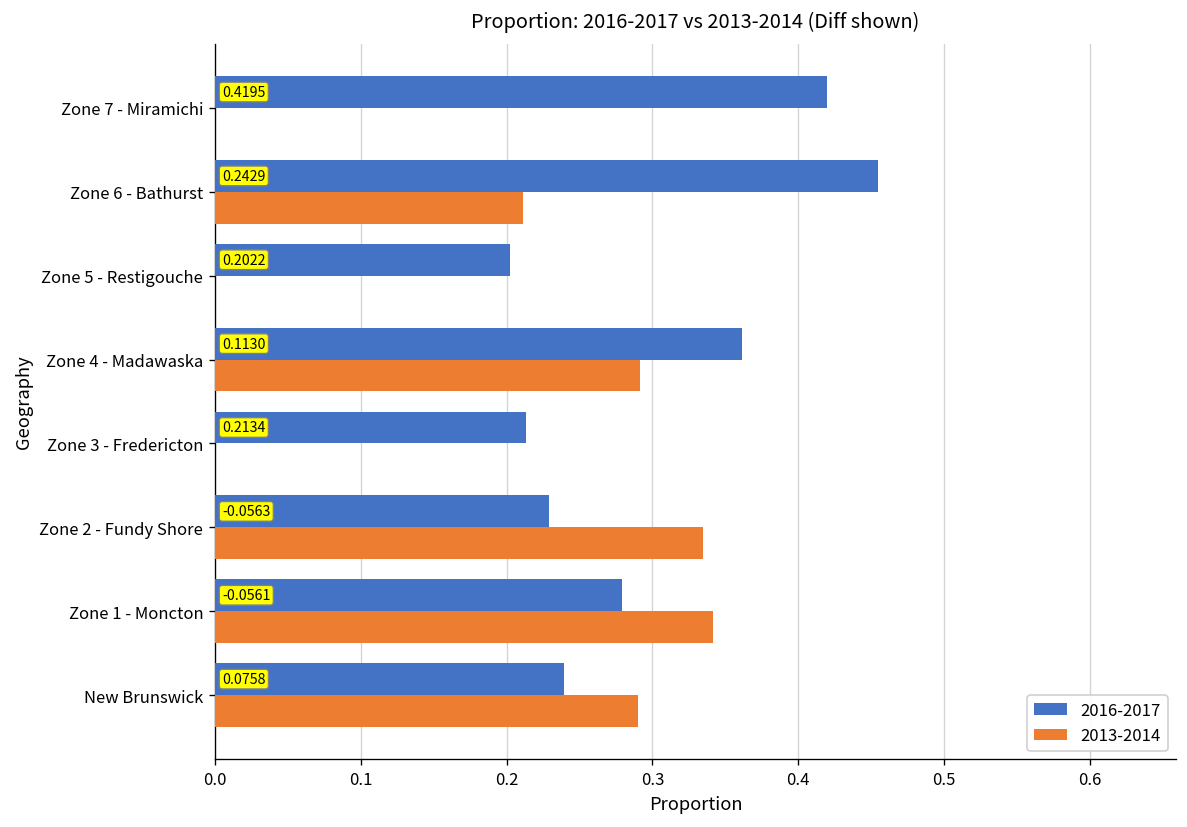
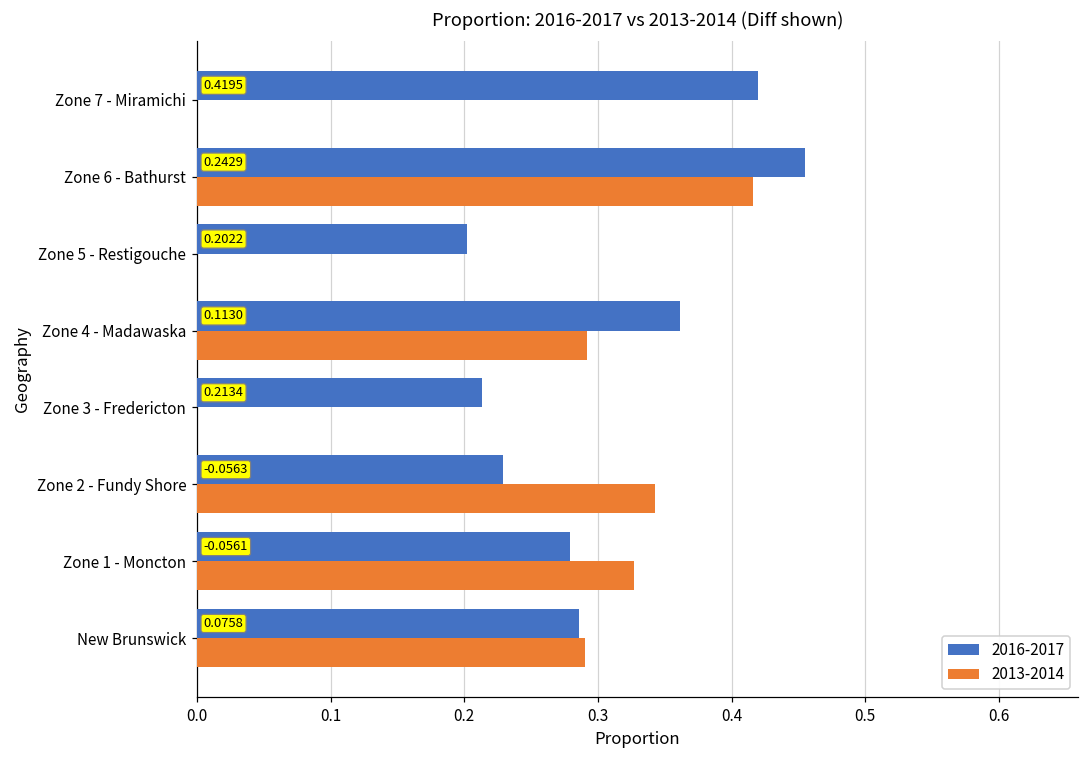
2013-2014, Zone 6 - Bathurst: 0.212 -> 0.416
2013-2014, Zone 2 - Fundy Shore: 0.335 -> 0.342
2013-2014, Zone 1 - Moncton: 0.341 -> 0.327
2016-2017, New Brunswick: 0.240 -> 0.286
